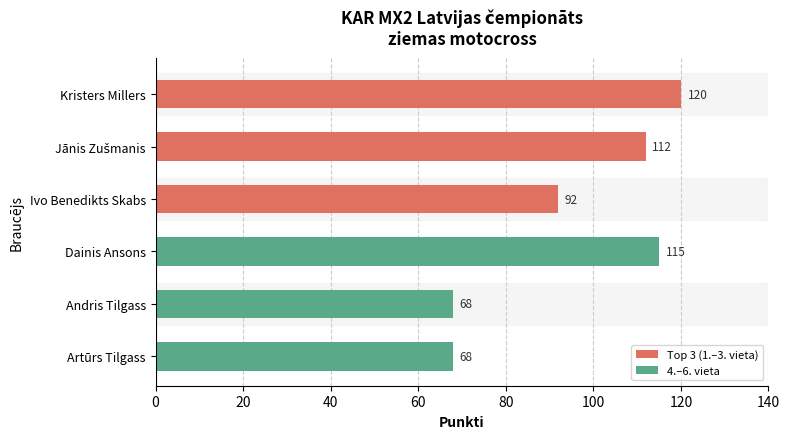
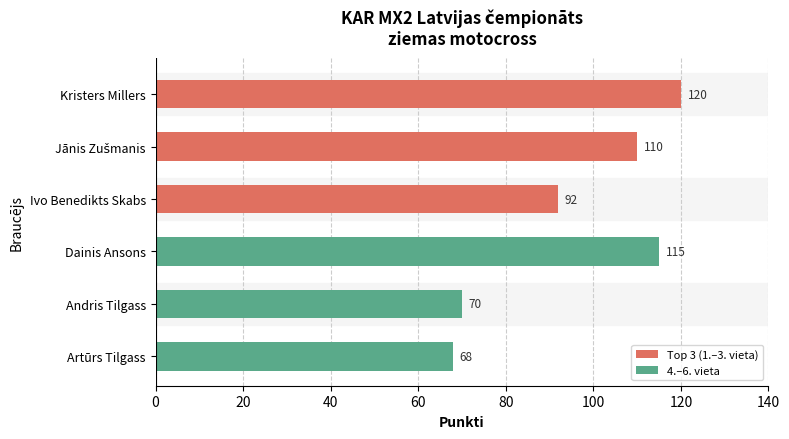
Jānis Zušmanis: 112 -> 110
Andris Tilgass: 68 -> 70
